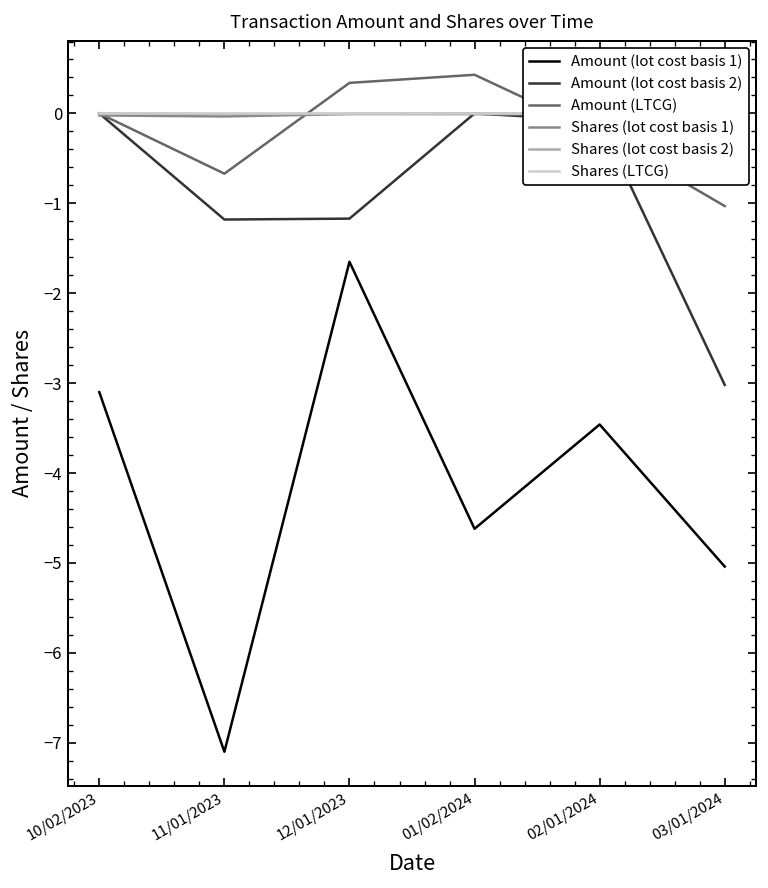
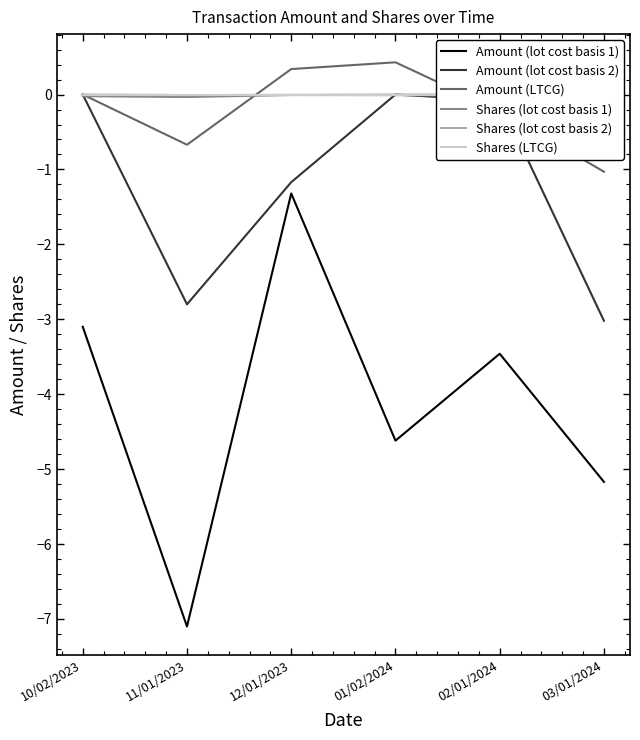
Amount (lot cost basis 2), 11/01/2023: -1.2 -> -2.8
Amount (lot cost basis 1), 12/01/2023: -1.7 -> -1.3
Amount (lot cost basis 1), 03/01/2024: -5.0 -> -5.2
